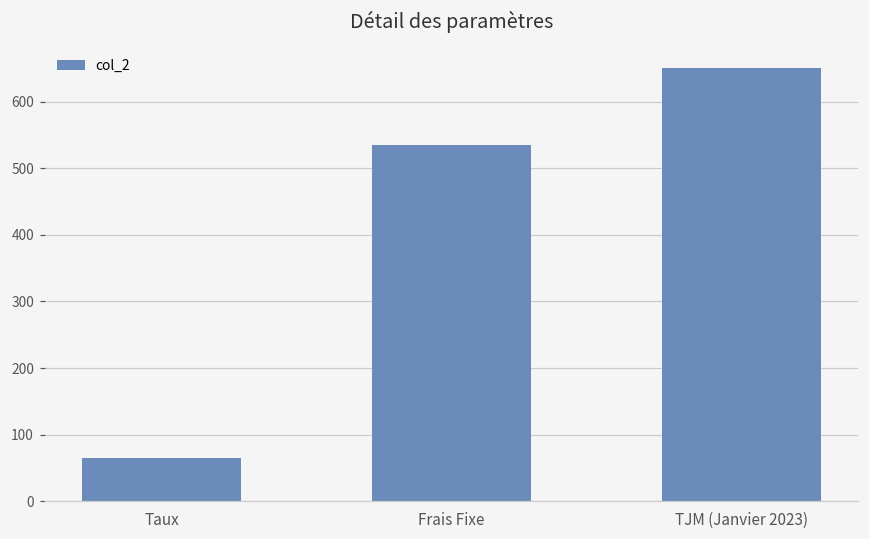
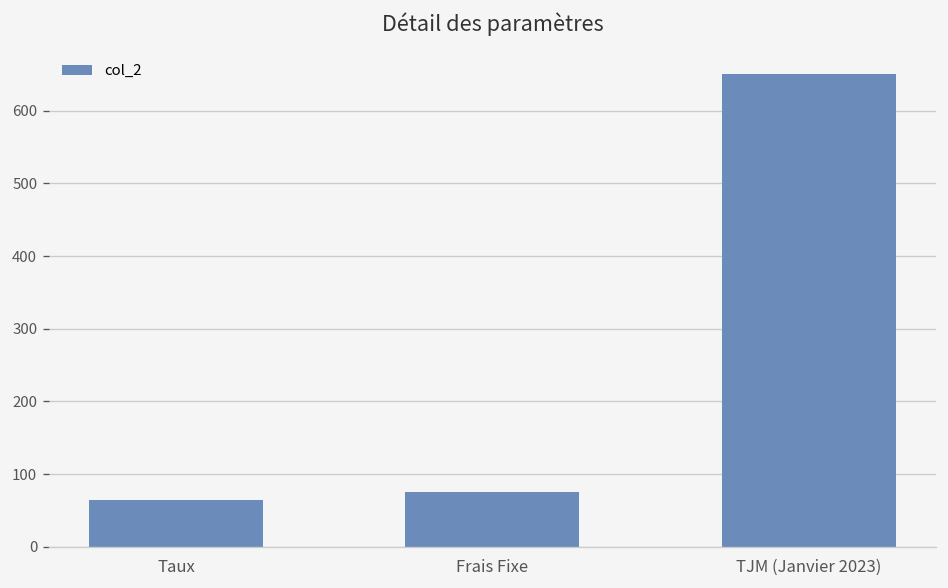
Frais Fixe: 530 -> 80
